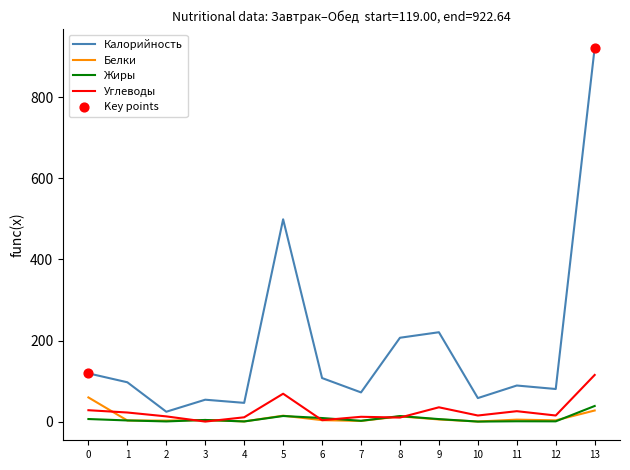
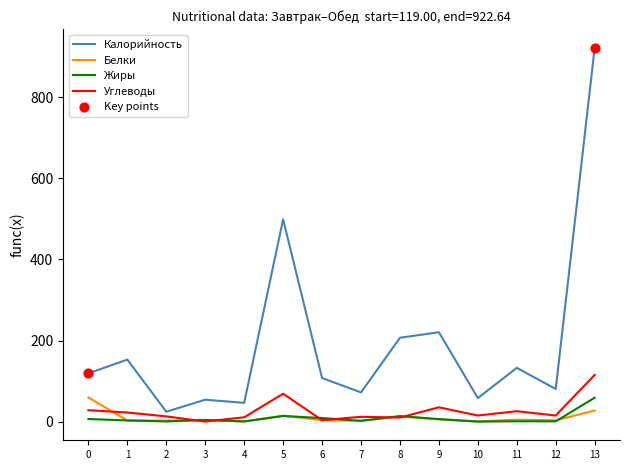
Калорийность, 1: 100 -> 150
Калорийность, 11: 90 -> 130
Жиры, 13: 40 -> 60
